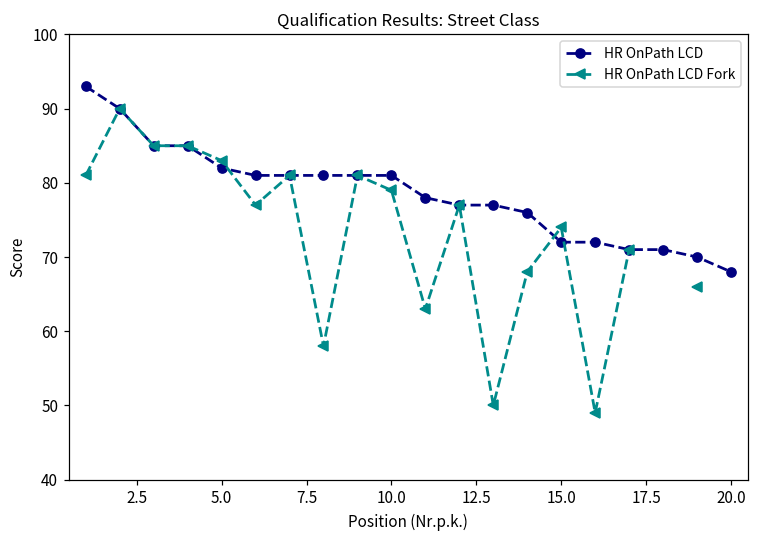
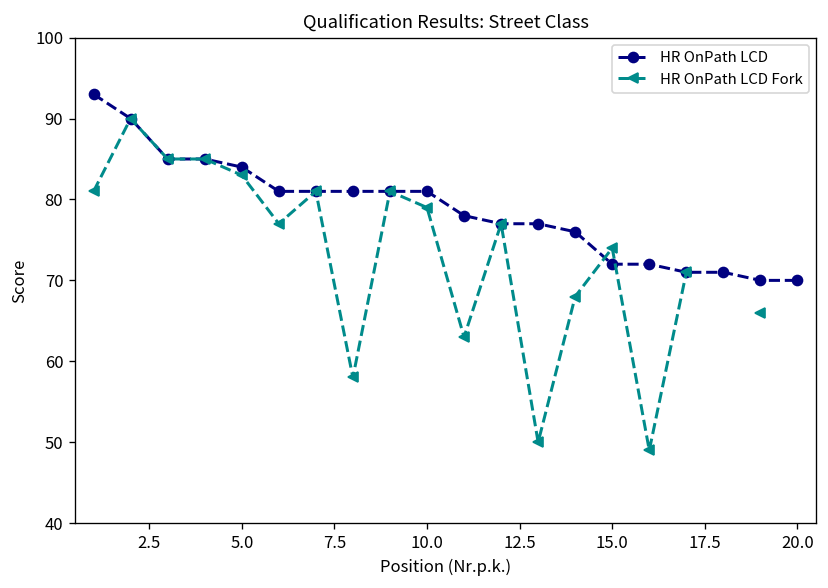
HR OnPath LCD, 5.0: 82 -> 84
HR OnPath LCD, 20.0: 68 -> 70
